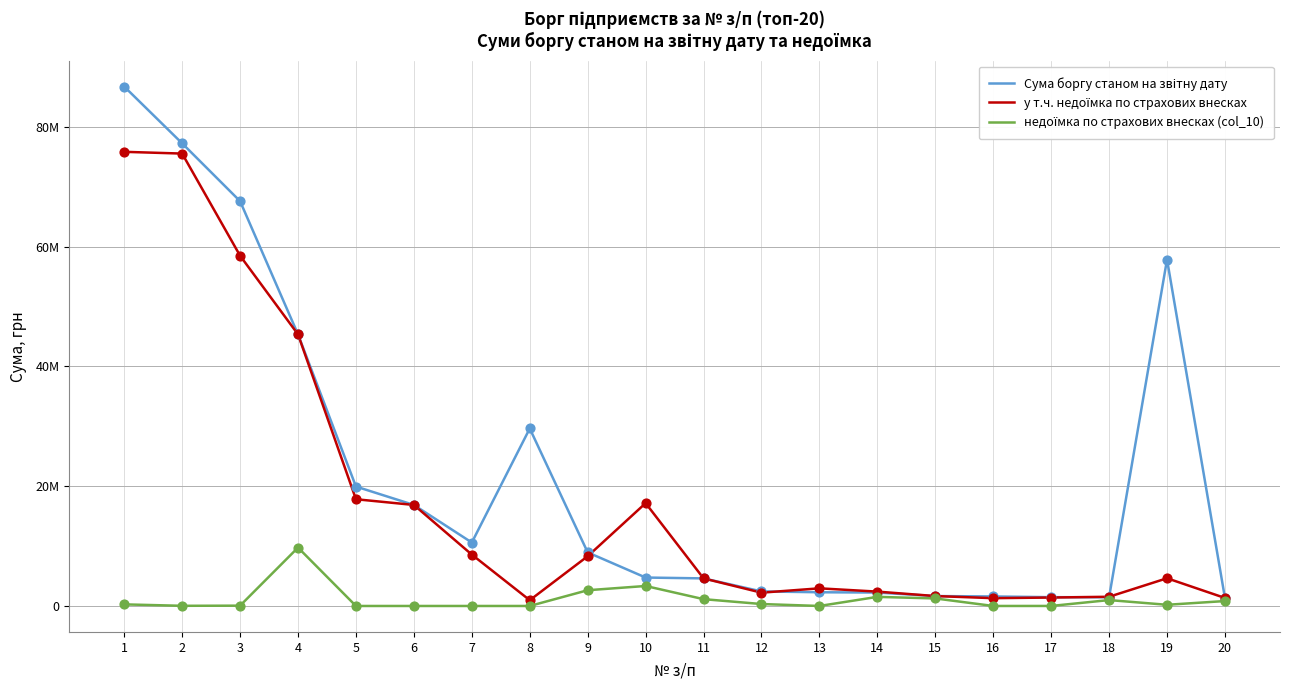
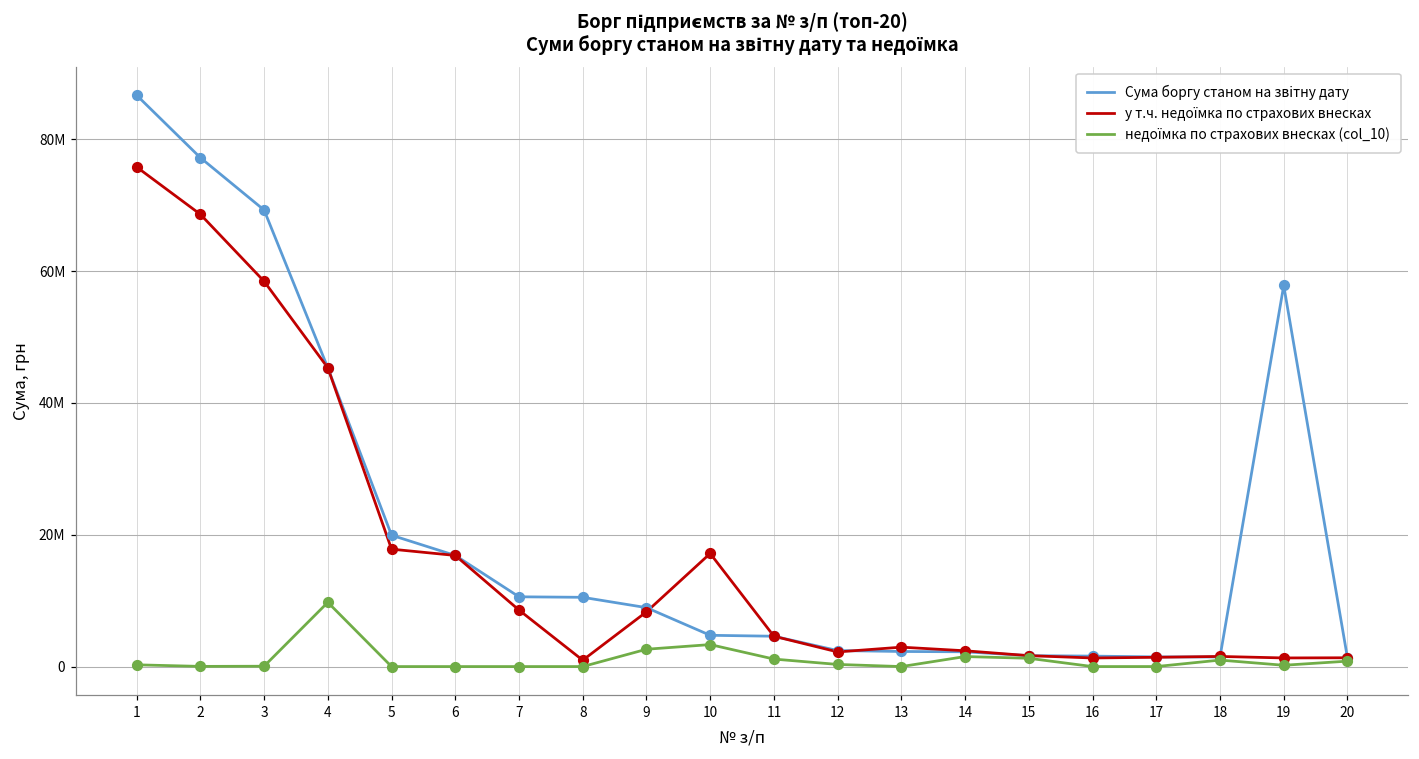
у т.ч. недоїмка по страхових внесках, 2: 76000000 -> 69000000
Сума боргу станом на звітну дату, 3: 68000000 -> 69000000
Сума боргу станом на звітну дату, 8: 30000000 -> 11000000
у т.ч. недоїмка по страхових внесках, 19: 5000000 -> 1000000
